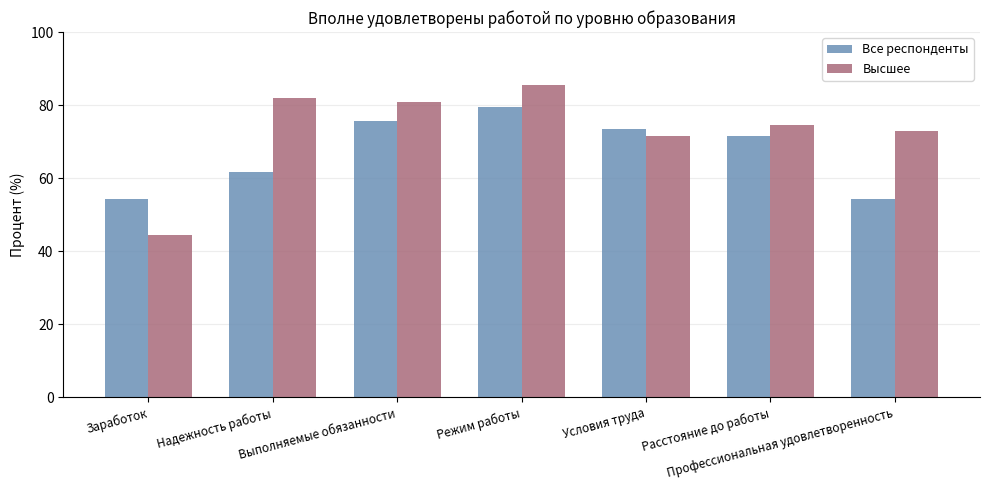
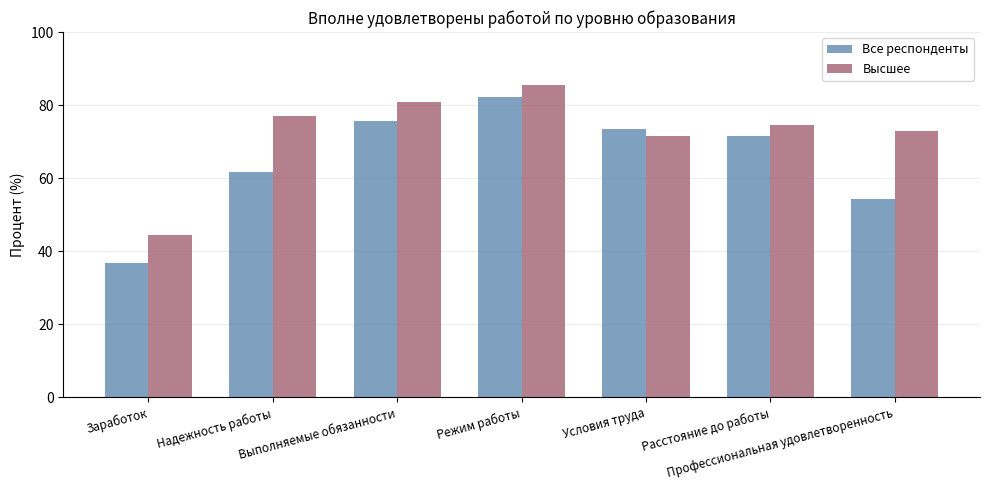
Все респонденты, Заработок: 54 -> 37
Высшее, Надежность работы: 82 -> 77
Все респонденты, Режим работы: 80 -> 82
